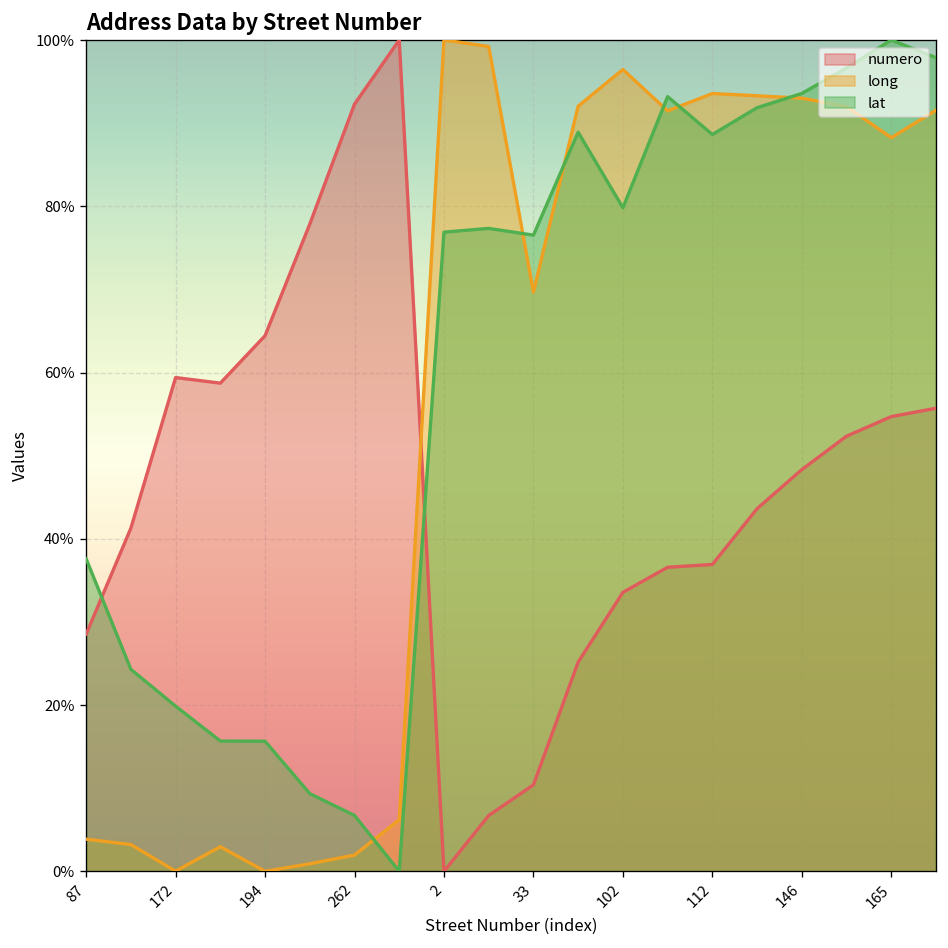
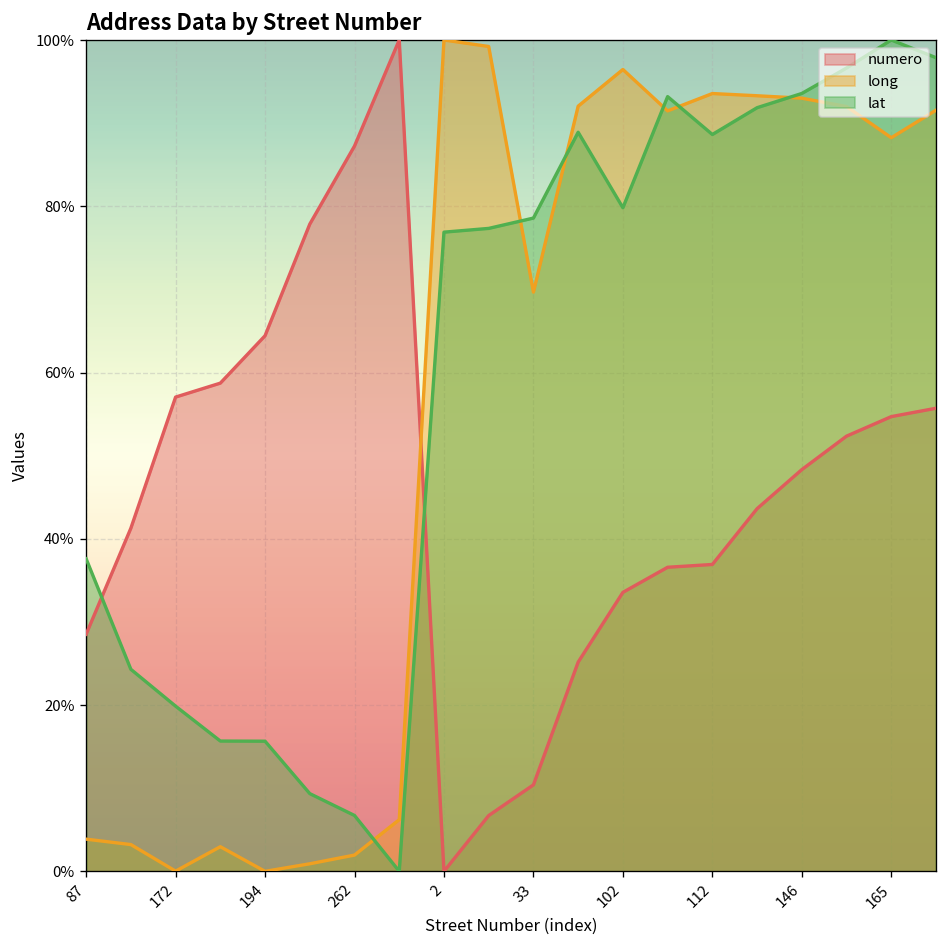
numero, 172: 59% -> 57%
numero, 262: 92% -> 87%
lat, 33: 77% -> 79%
